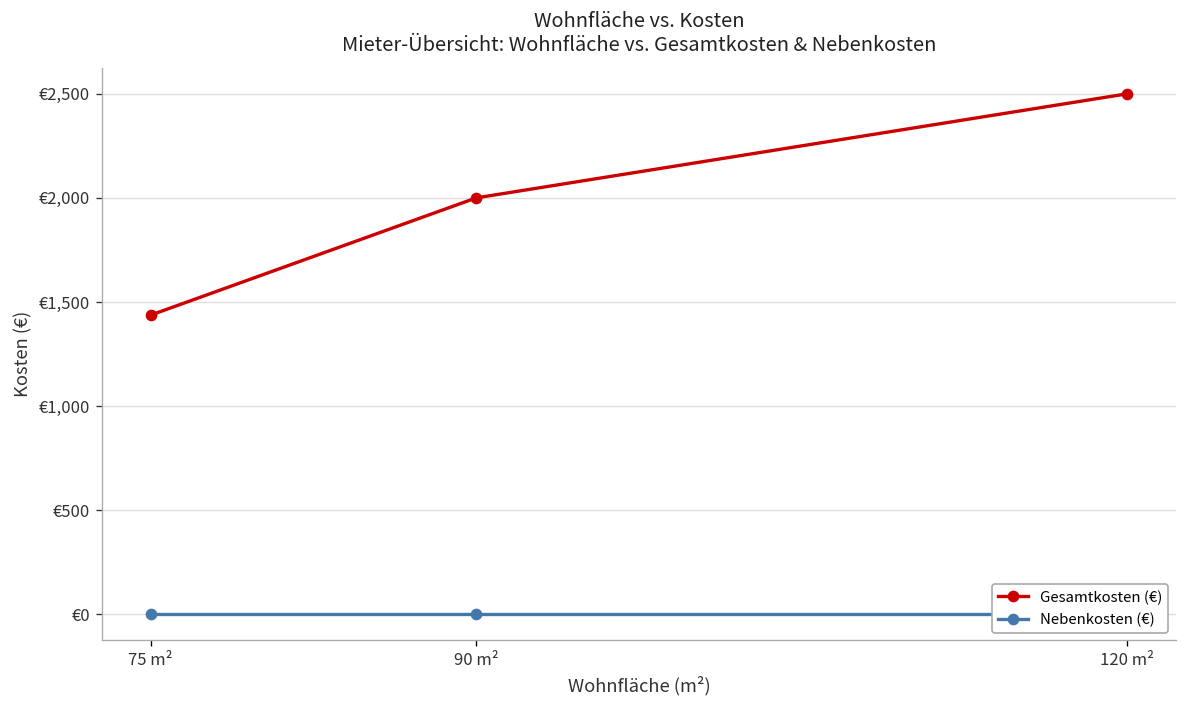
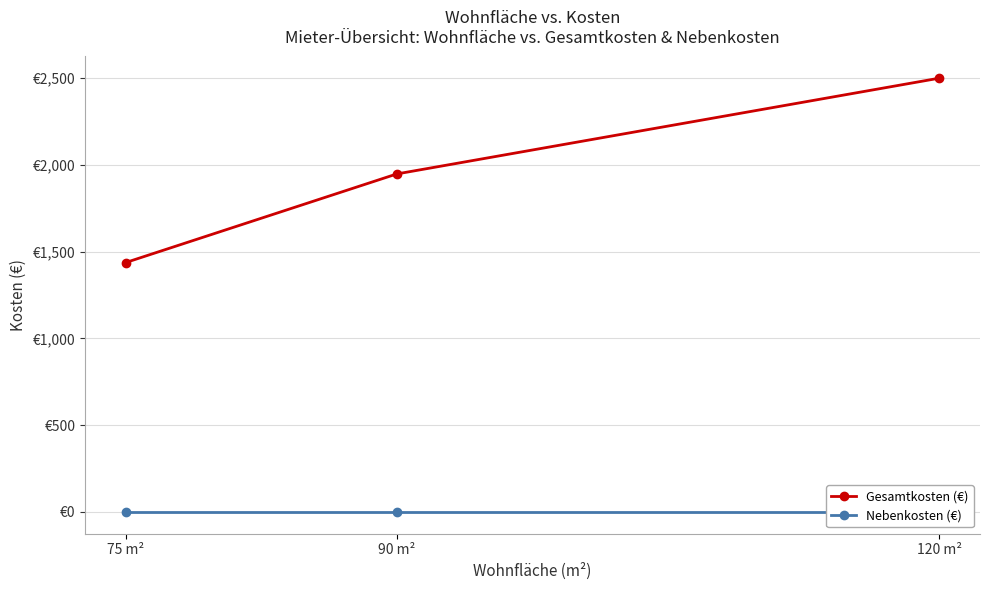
Gesamtkosten (€), 90 m²: €2,000 -> €1,950
